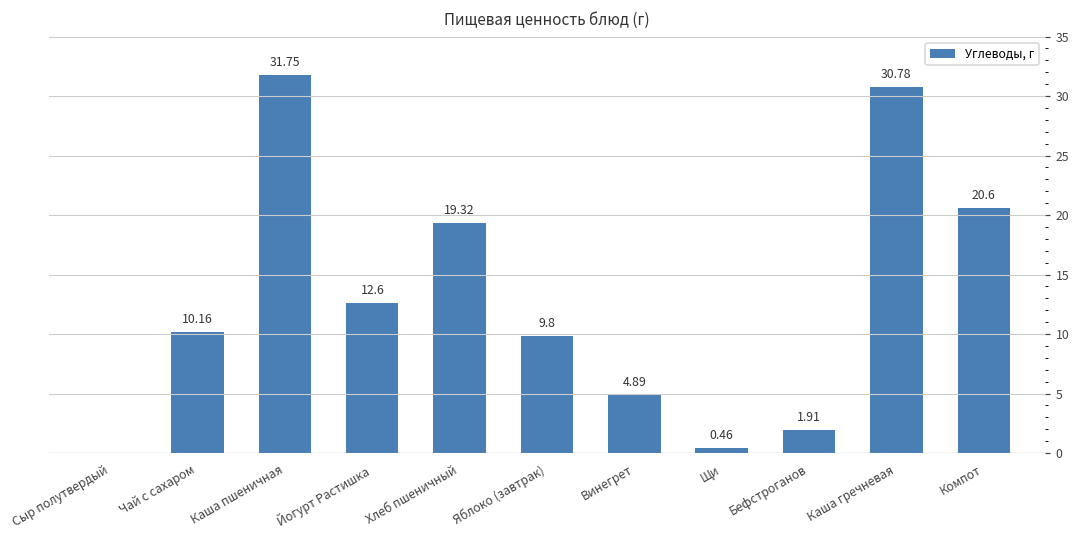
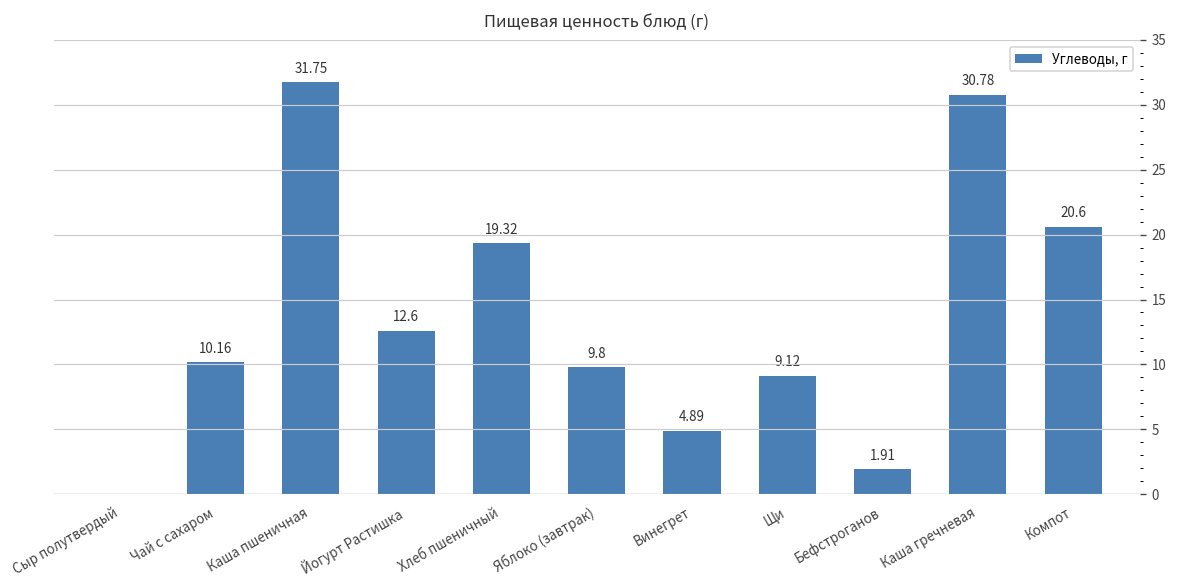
Щи: 0.46 -> 9.12
